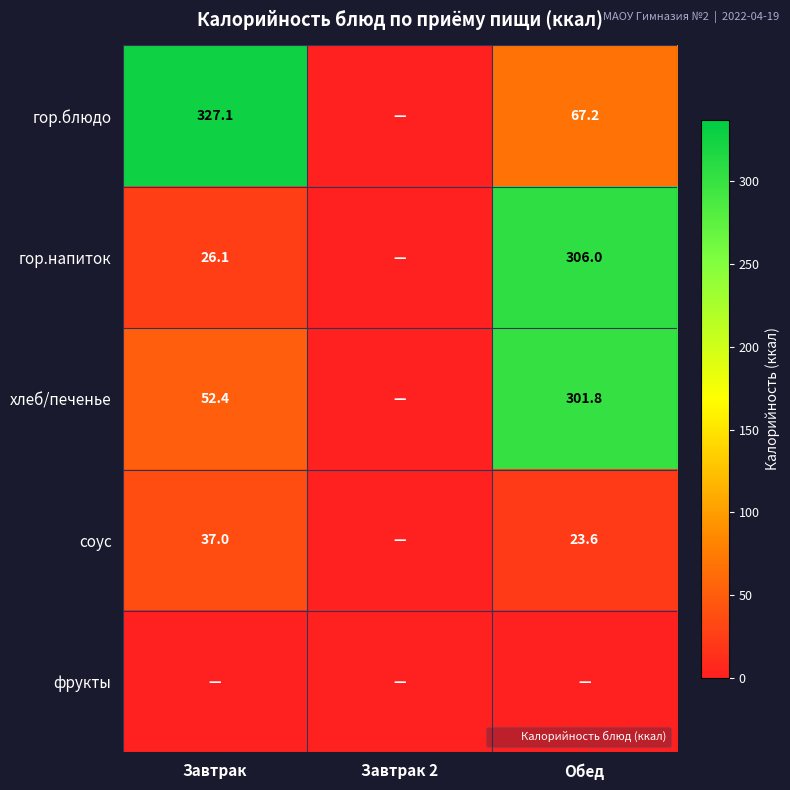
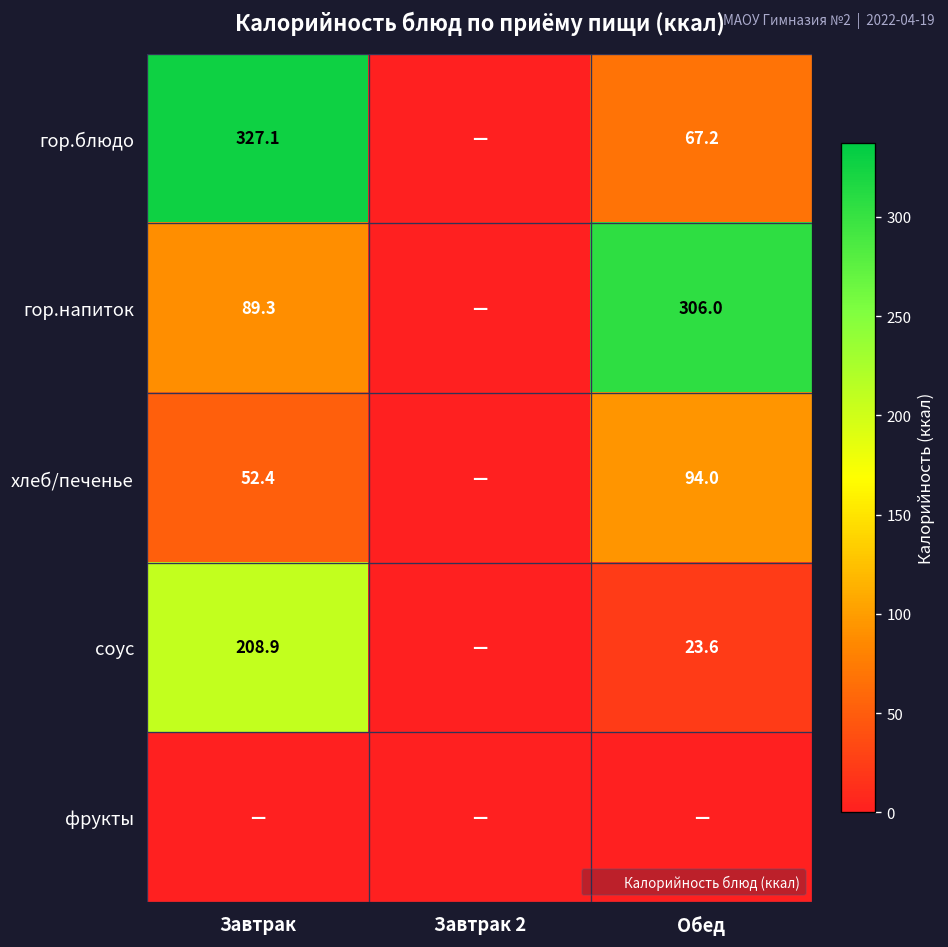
гор.напиток, Завтрак: 26.1 -> 89.3
хлеб/печенье, Обед: 301.8 -> 94.0
соус, Завтрак: 37.0 -> 208.9
